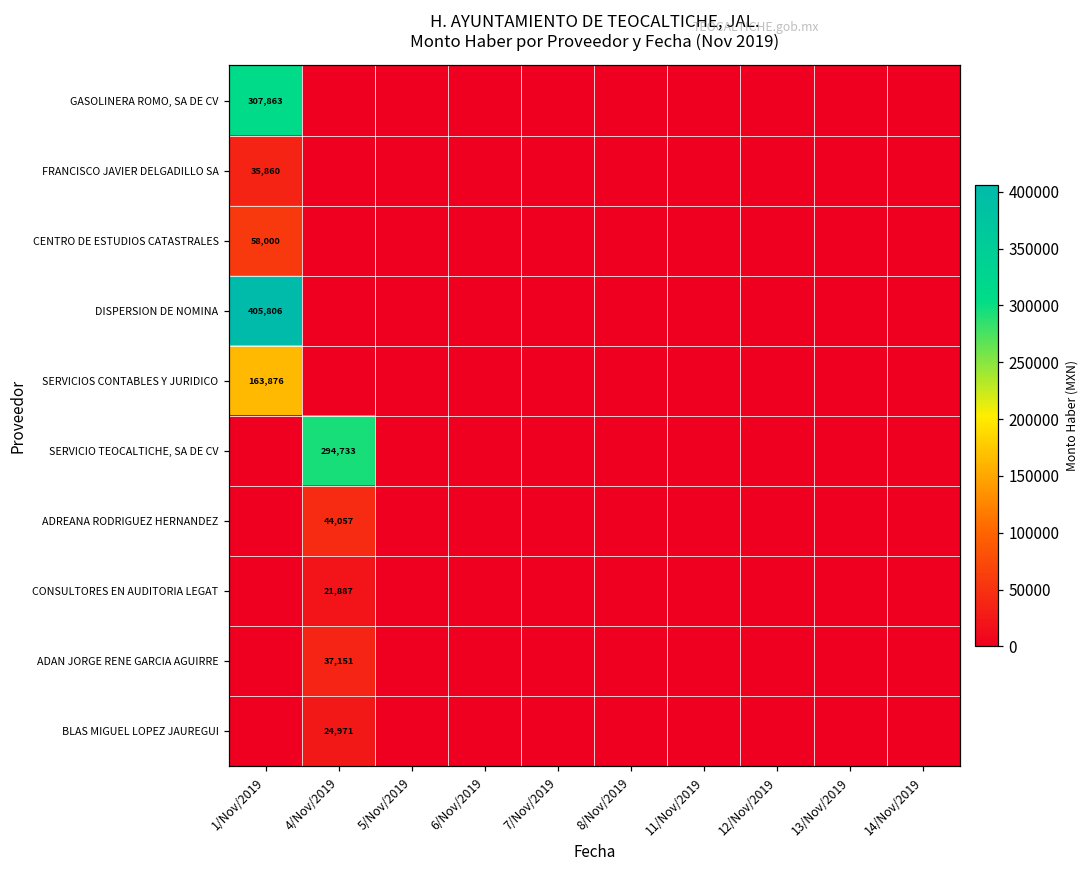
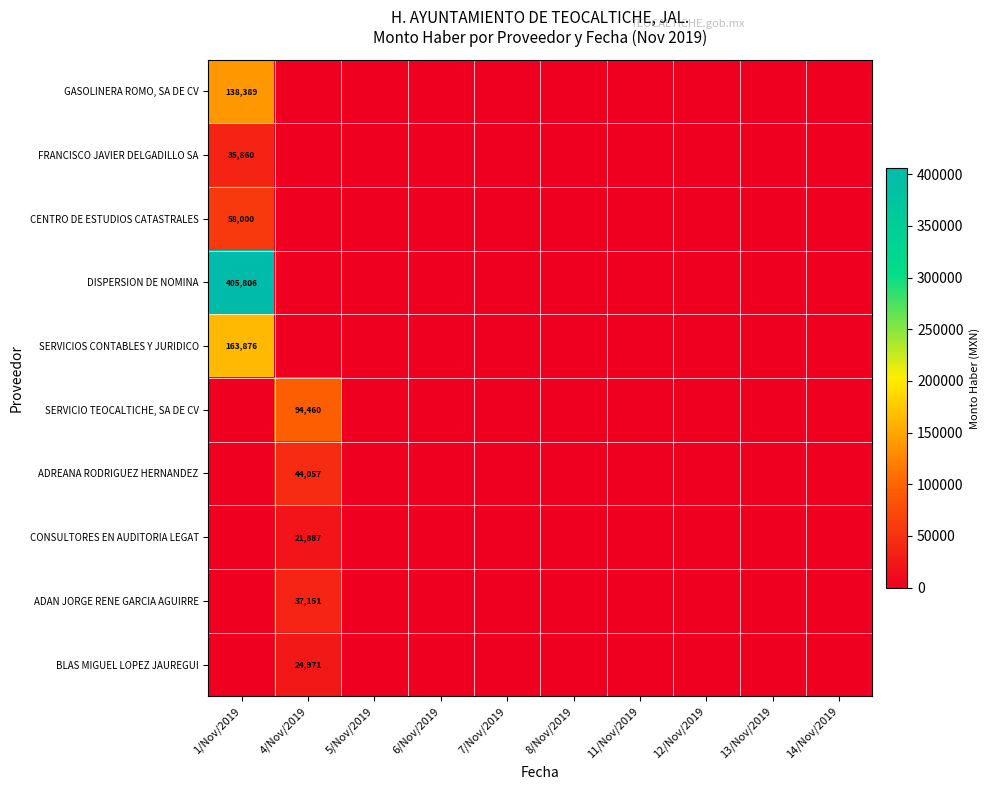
GASOLINERA ROMO, SA DE CV, 1/Nov/2019: 307,863 -> 138,389
SERVICIO TEOCALTICHE, SA DE CV, 4/Nov/2019: 294,733 -> 94,460
